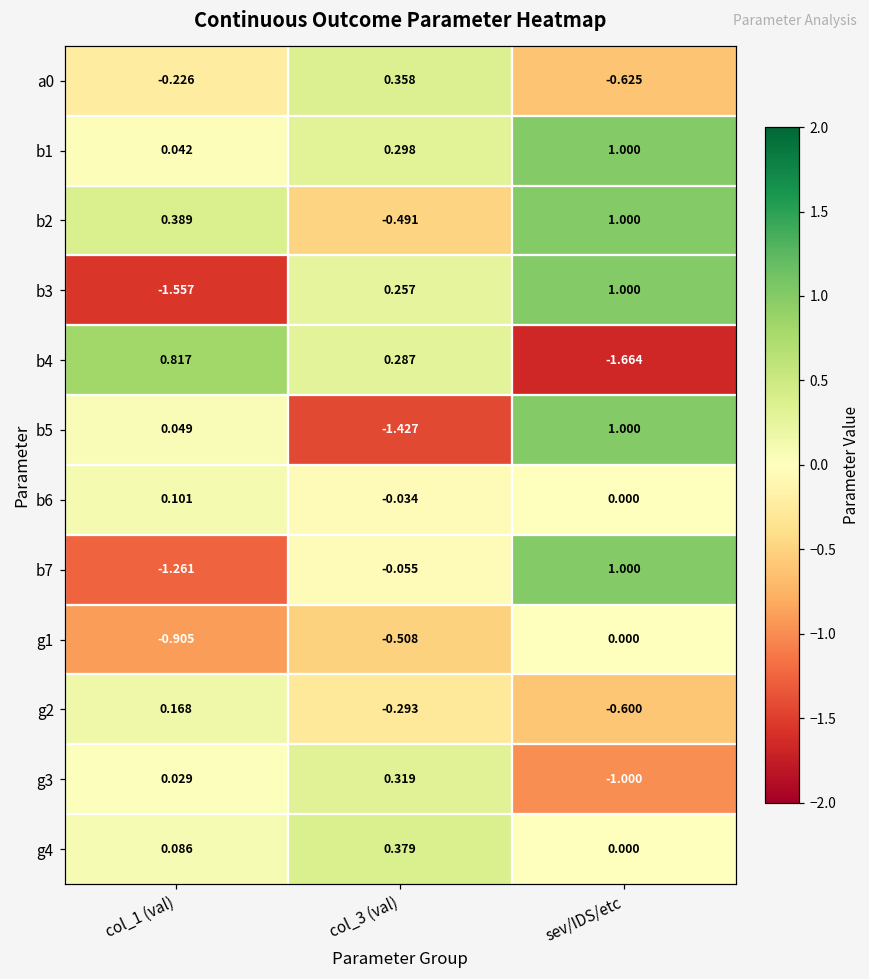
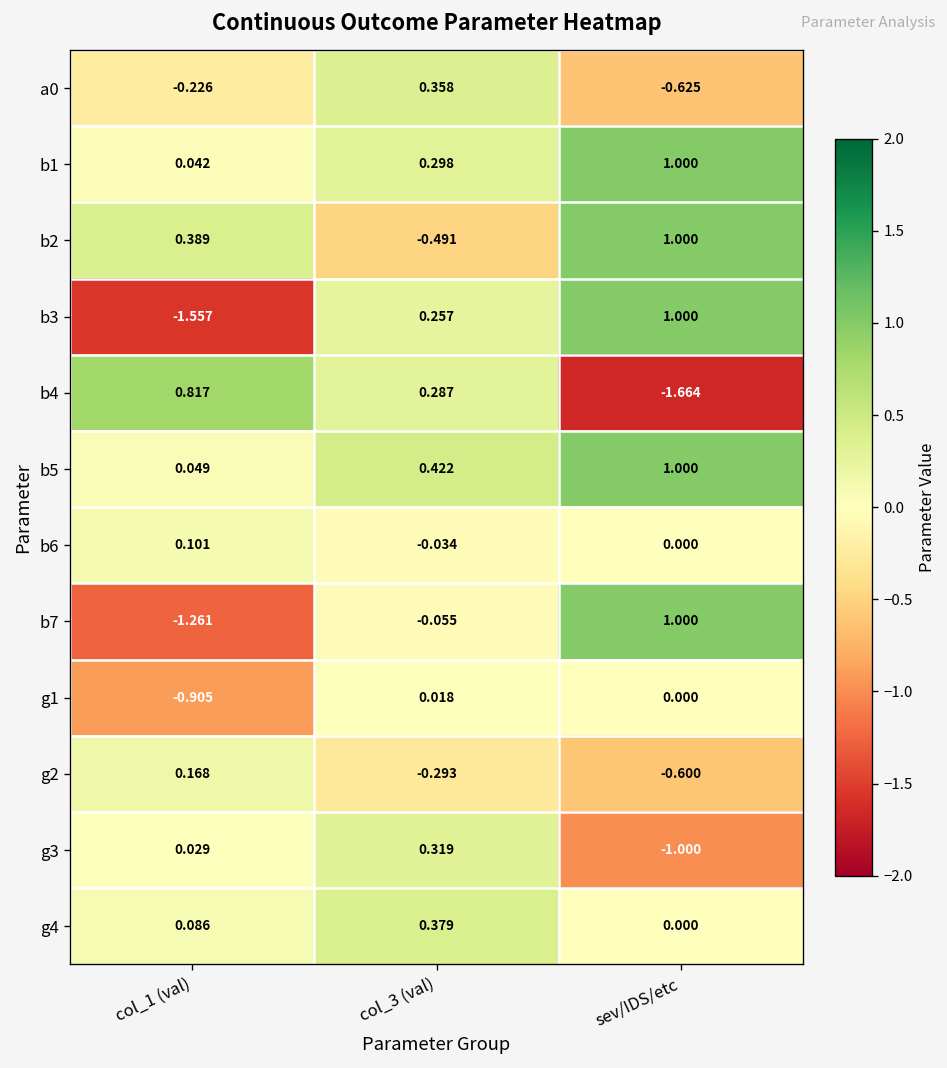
b5, col_3 (val): -1.427 -> 0.422
g1, col_3 (val): -0.508 -> 0.018
